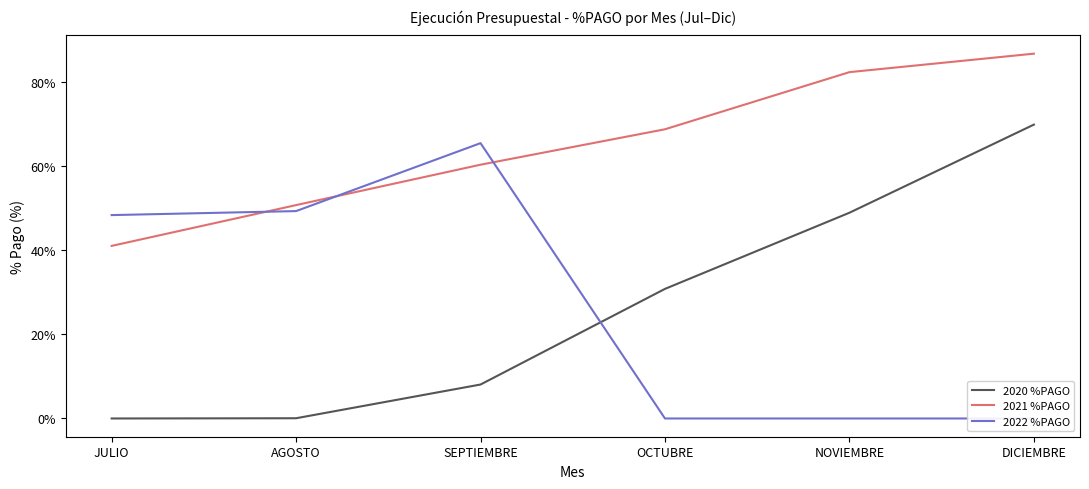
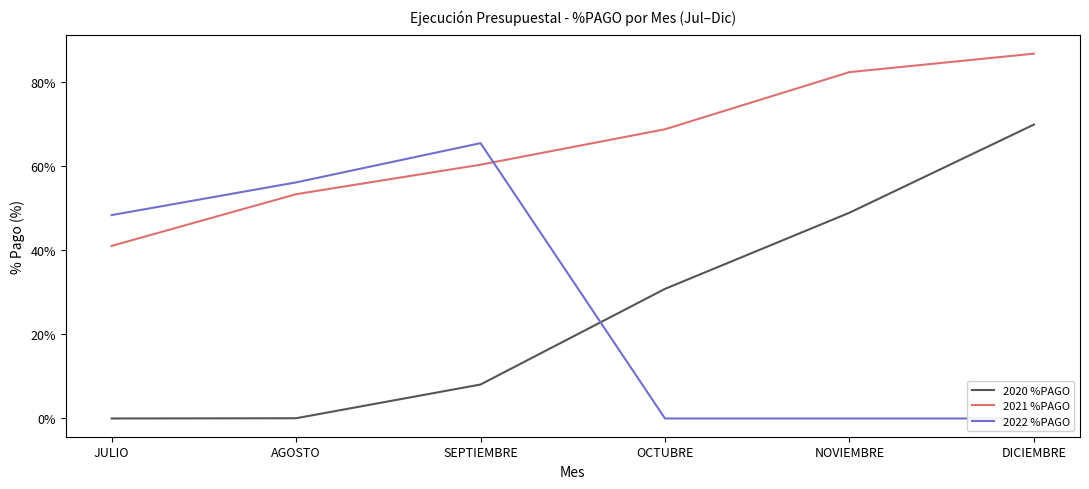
2021 %PAGO, AGOSTO: 51% -> 53%
2022 %PAGO, AGOSTO: 49% -> 56%
